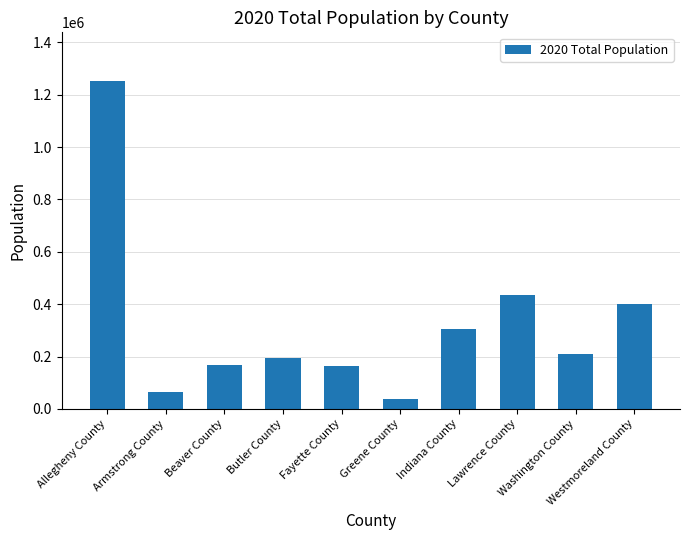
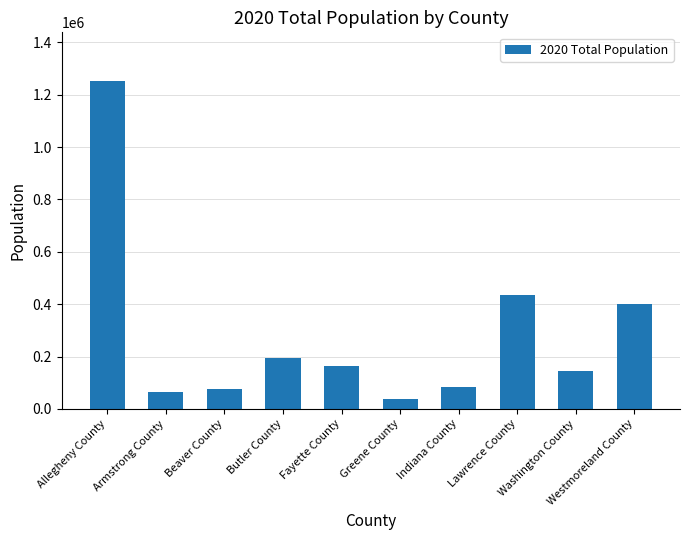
Beaver County: 170000 -> 80000
Indiana County: 300000 -> 80000
Washington County: 210000 -> 140000
